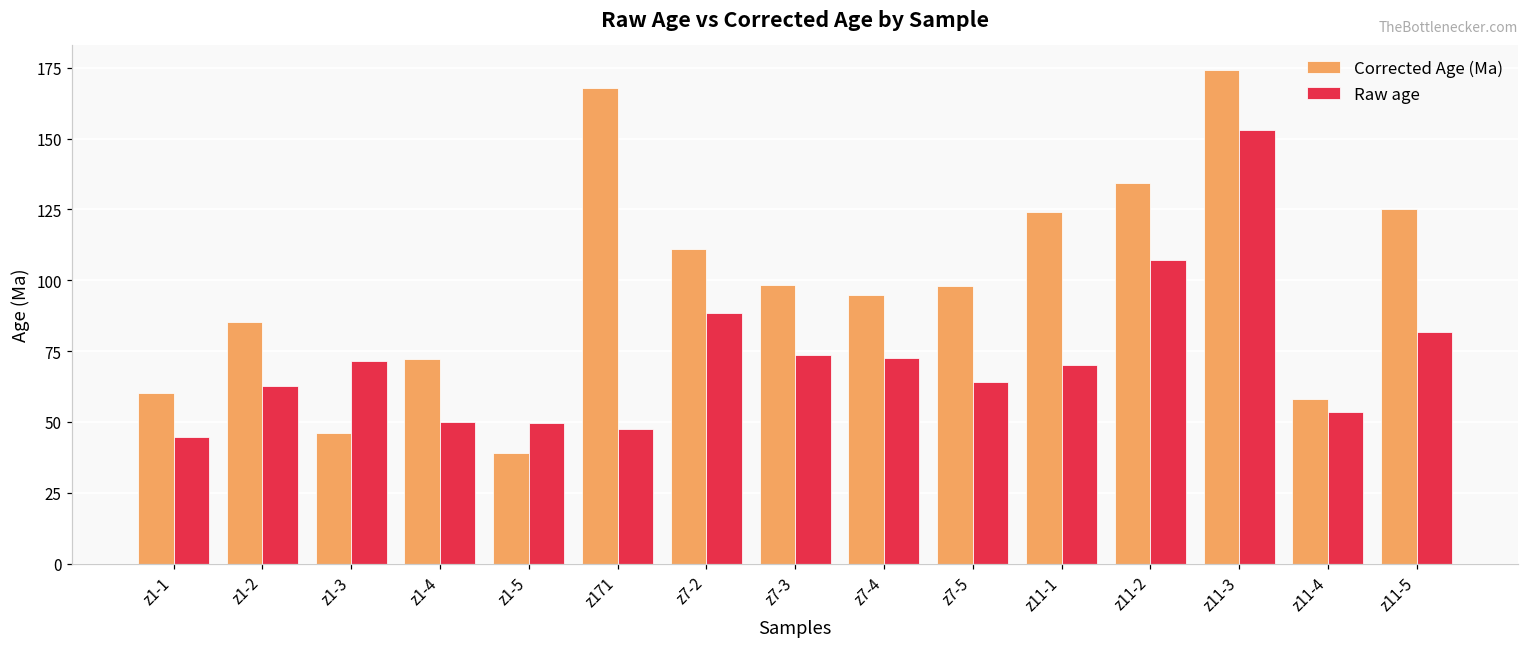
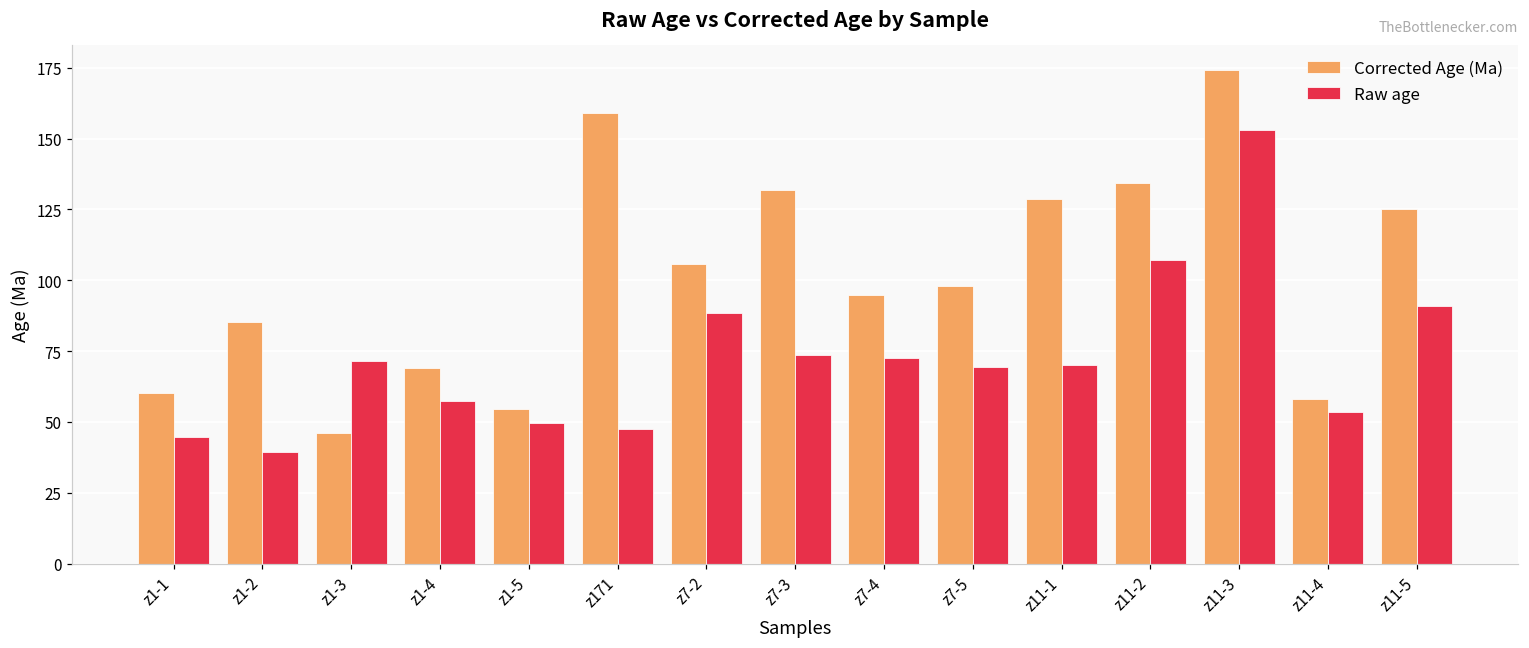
Raw age, z1-2: 63 -> 39
Corrected Age (Ma), z1-4: 72 -> 69
Raw age, z1-4: 50 -> 57
Corrected Age (Ma), z1-5: 39 -> 54
Corrected Age (Ma), z171: 168 -> 159
Corrected Age (Ma), z7-2: 111 -> 106
Corrected Age (Ma), z7-3: 98 -> 132
Raw age, z7-5: 64 -> 69
Corrected Age (Ma), z11-1: 124 -> 128
Raw age, z11-5: 82 -> 91
